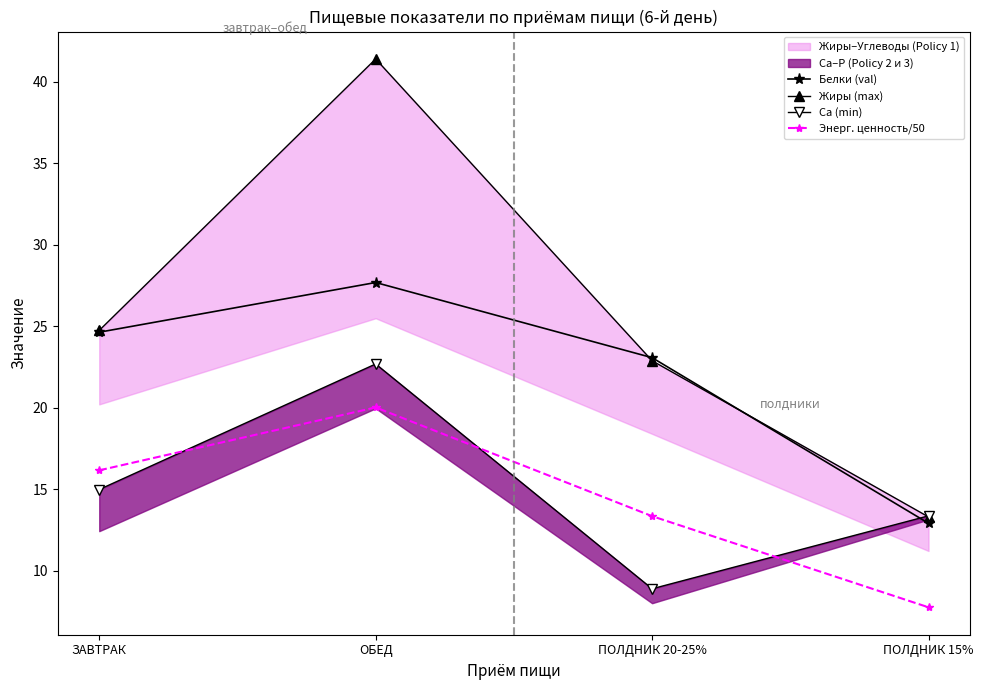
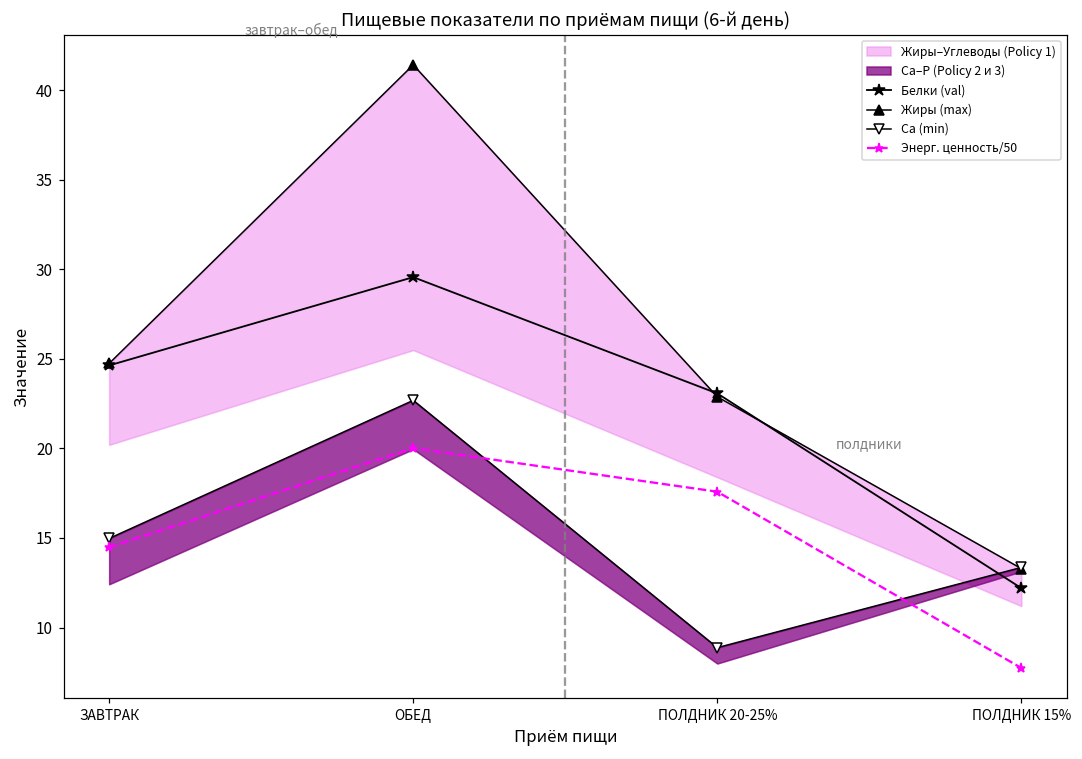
Энерг. ценность/50, ЗАВТРАК: 16.2 -> 14.5
Белки (val), ОБЕД: 27.7 -> 29.6
Энерг. ценность/50, ПОЛДНИК 20-25%: 13.3 -> 17.6
Белки (val), ПОЛДНИК 15%: 12.9 -> 12.2
